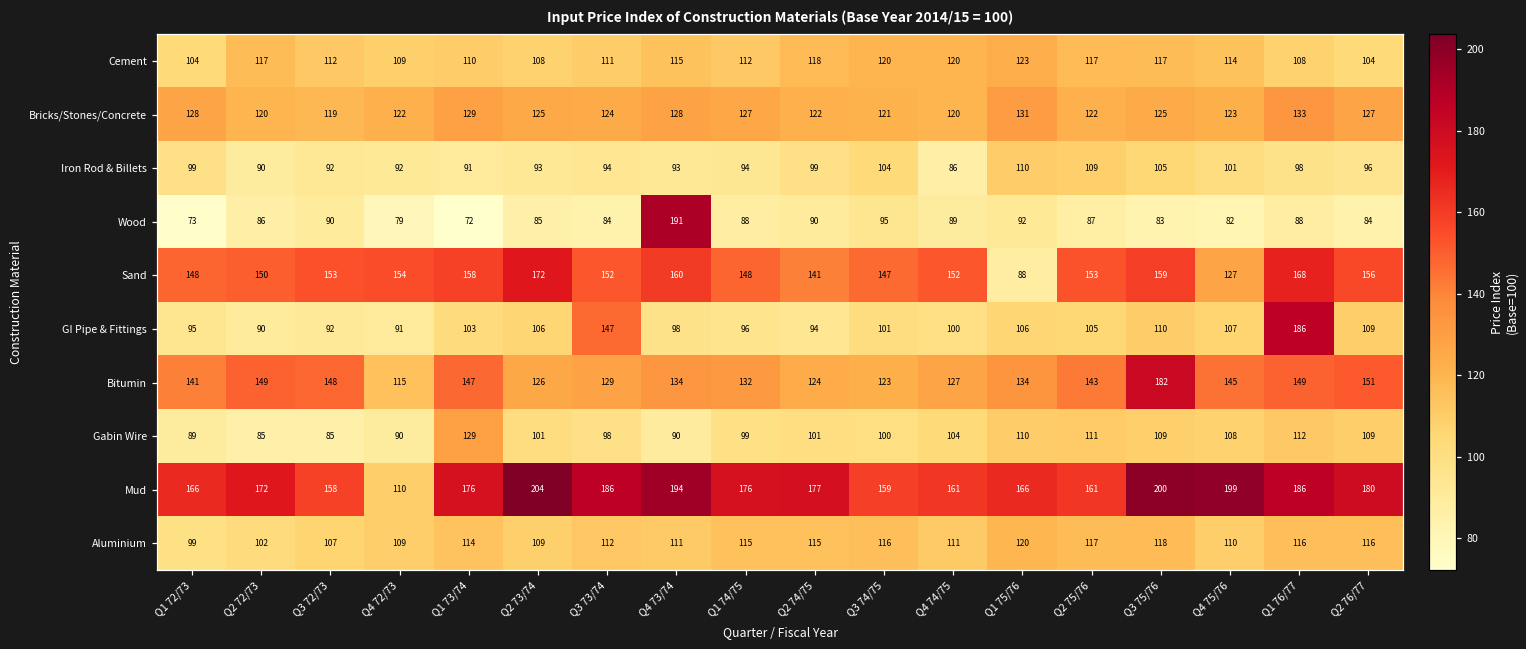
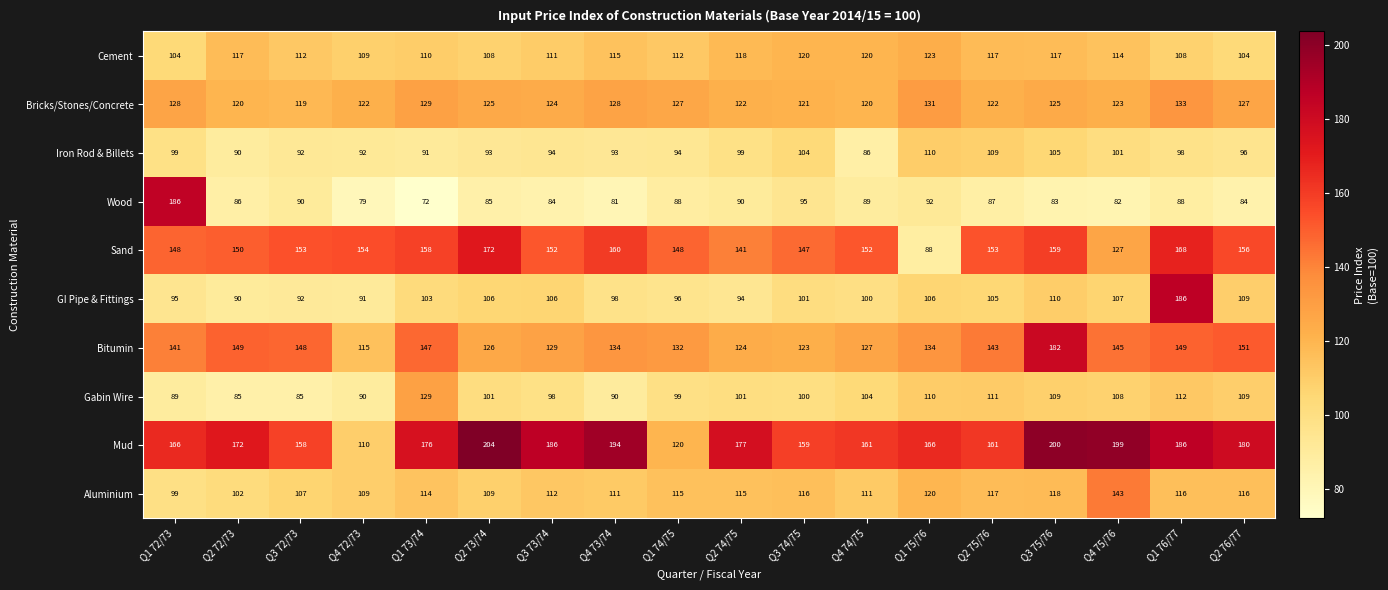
Wood, Q1 72/73: 73 -> 186
Wood, Q4 73/74: 191 -> 81
GI Pipe & Fittings, Q3 73/74: 147 -> 106
Mud, Q1 74/75: 176 -> 120
Aluminium, Q4 75/76: 110 -> 143
